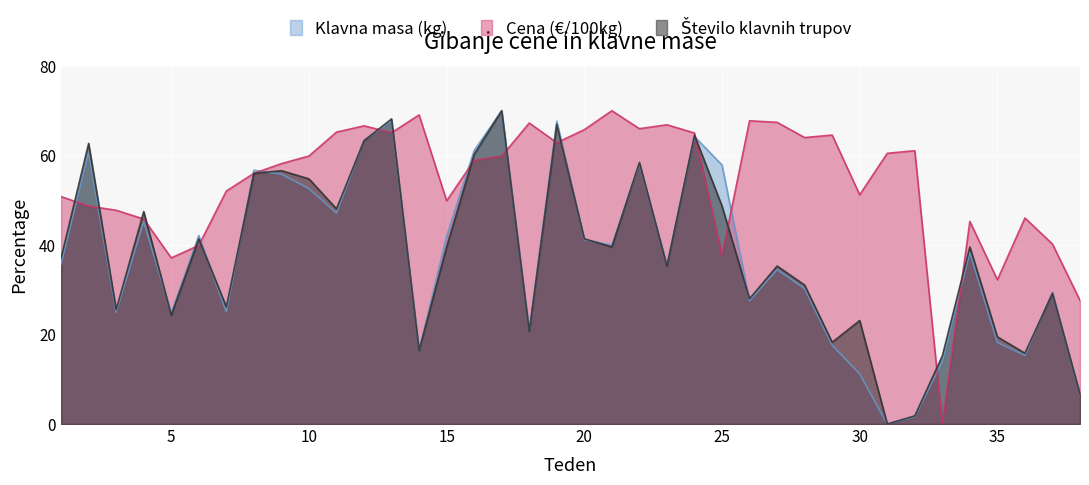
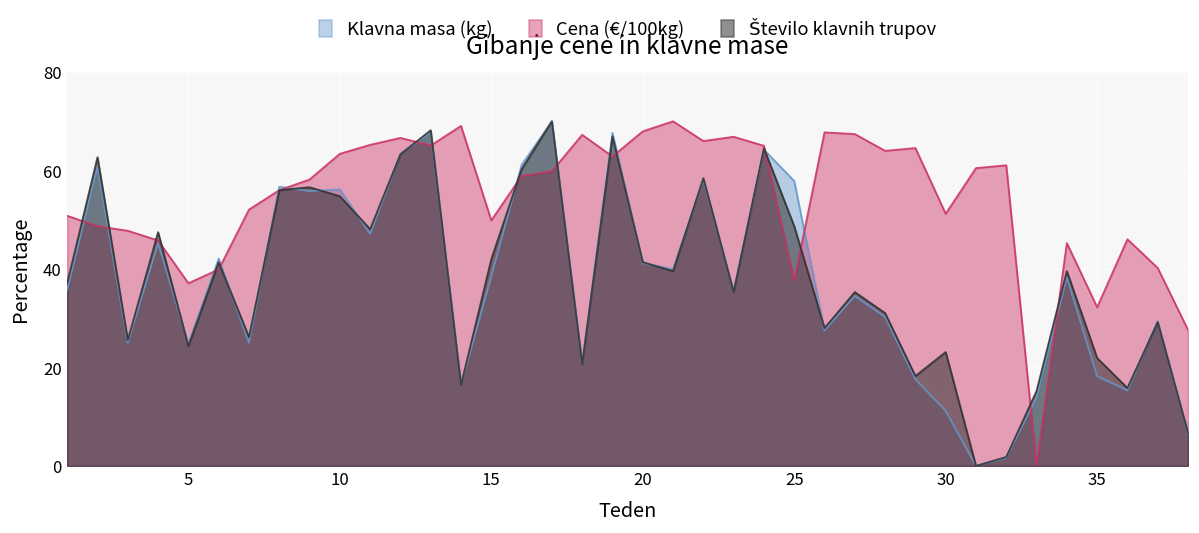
Klavna masa (kg), 10: 53 -> 56
Cena (€/100kg), 10: 60 -> 63
Klavna masa (kg), 15: 42 -> 38
Število klavnih trupov, 15: 40 -> 42
Cena (€/100kg), 20: 66 -> 68
Število klavnih trupov, 35: 19 -> 22
